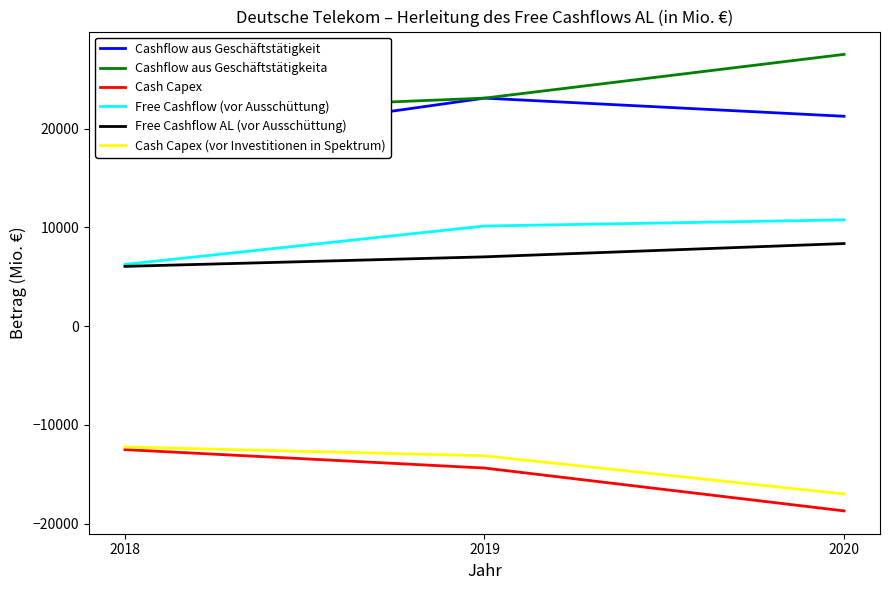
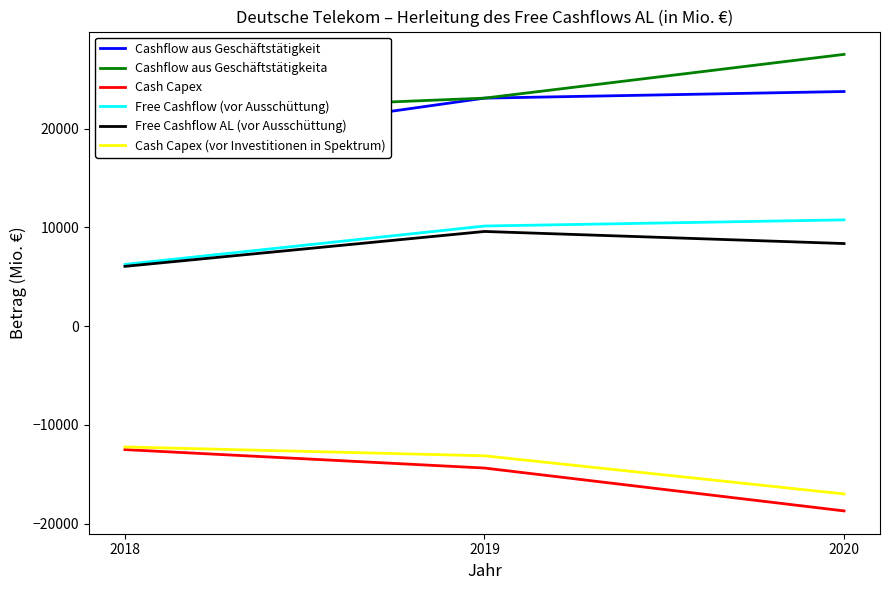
Free Cashflow AL (vor Ausschüttung), 2019: 7000 -> 10000
Cashflow aus Geschäftstätigkeit, 2020: 21000 -> 24000
